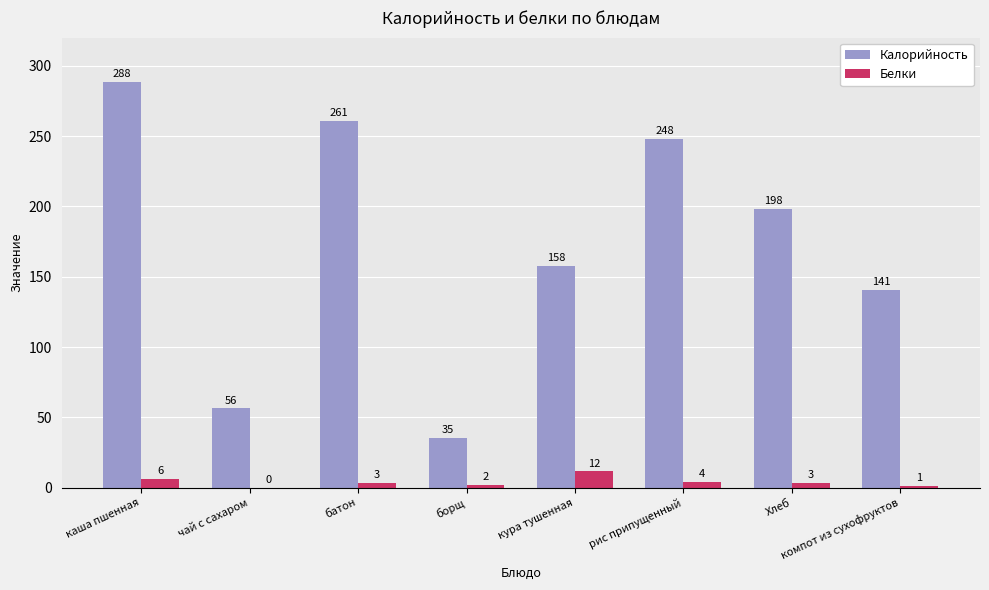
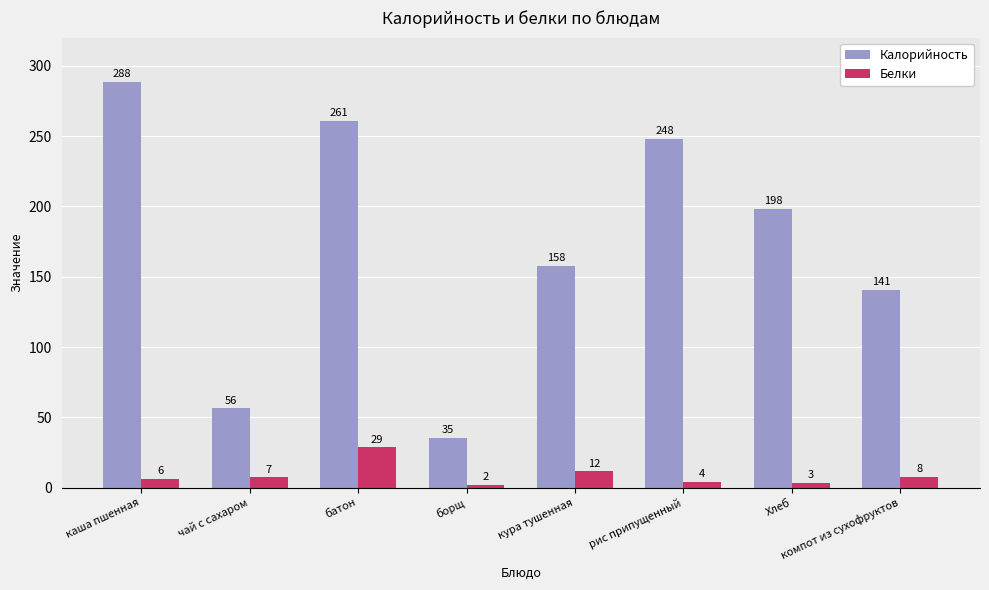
Белки, чай с сахаром: 0 -> 7
Белки, батон: 3 -> 29
Белки, компот из сухофруктов: 1 -> 8
